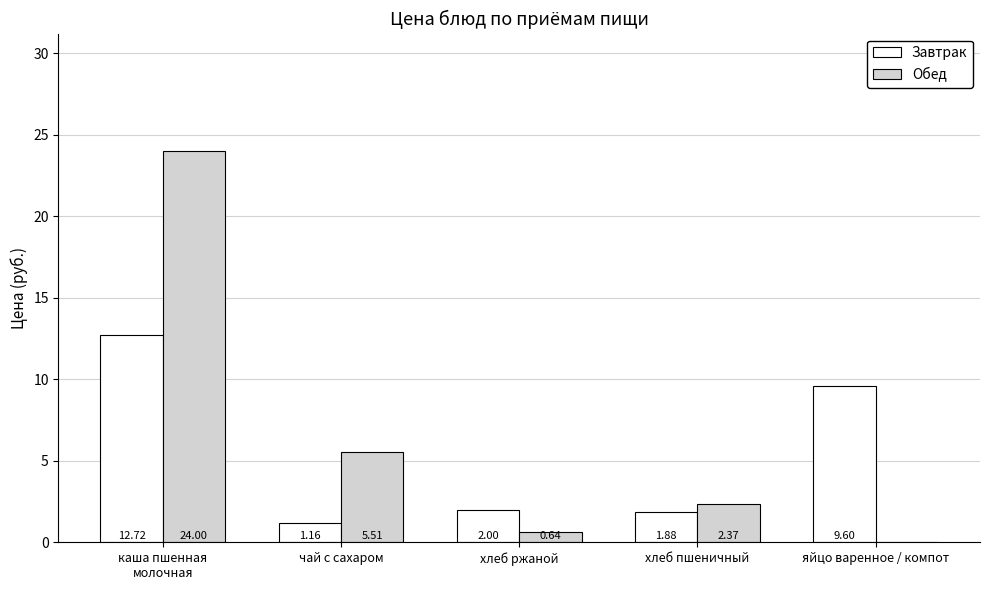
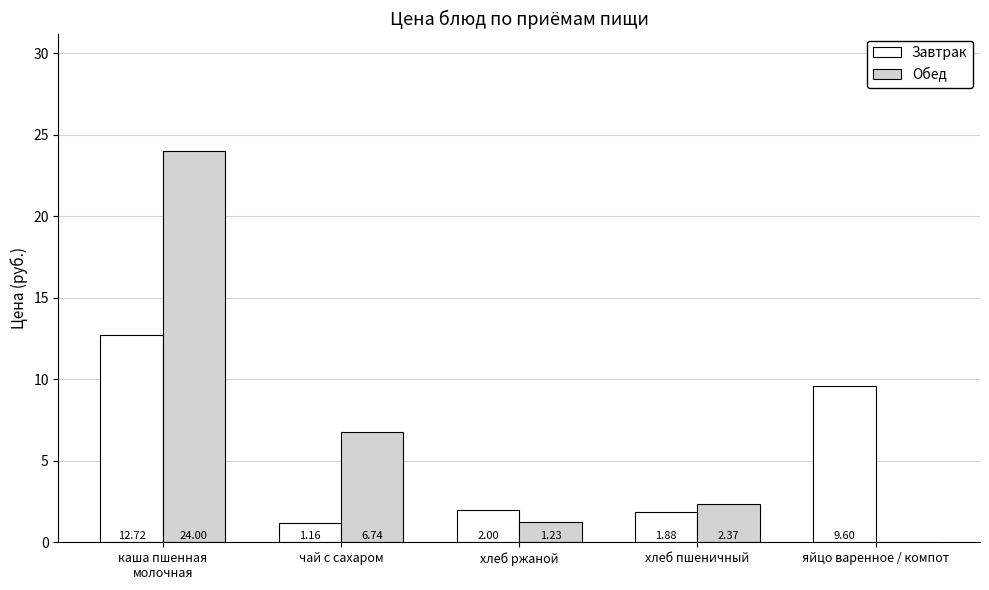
Обед, чай с сахаром: 5.51 -> 6.74
Обед, хлеб ржаной: 0.64 -> 1.23
